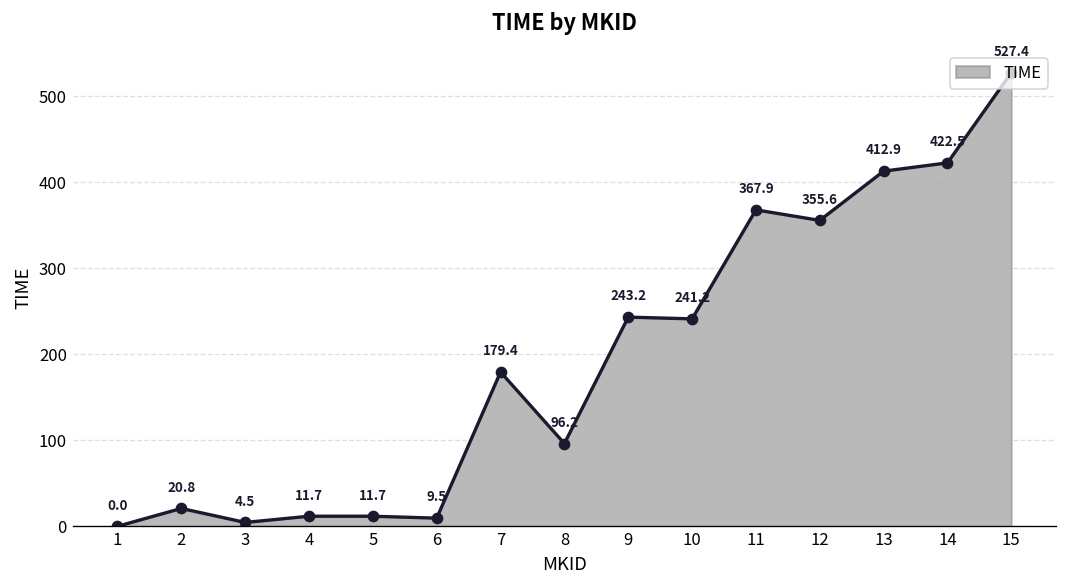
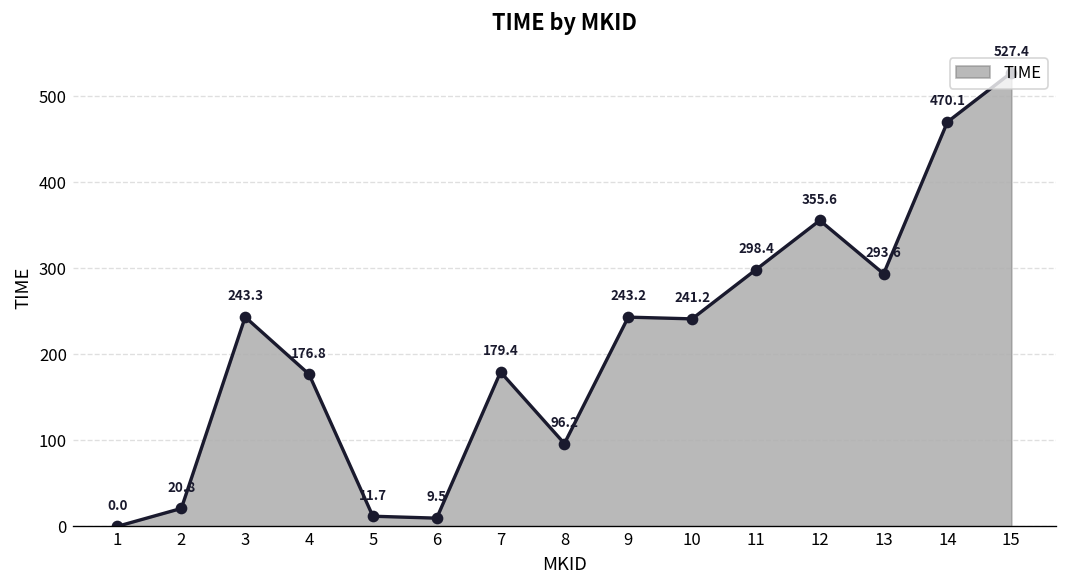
3: 4.5 -> 243.3
4: 11.7 -> 176.8
11: 367.9 -> 298.4
13: 412.9 -> 293.6
14: 422.5 -> 470.1
